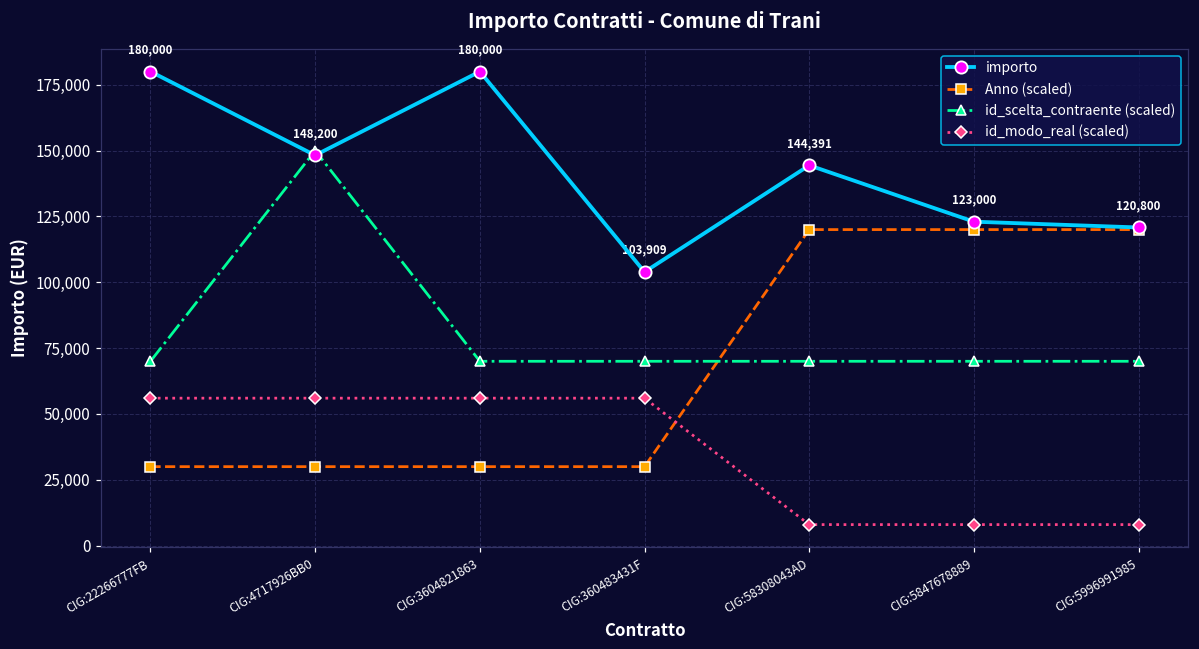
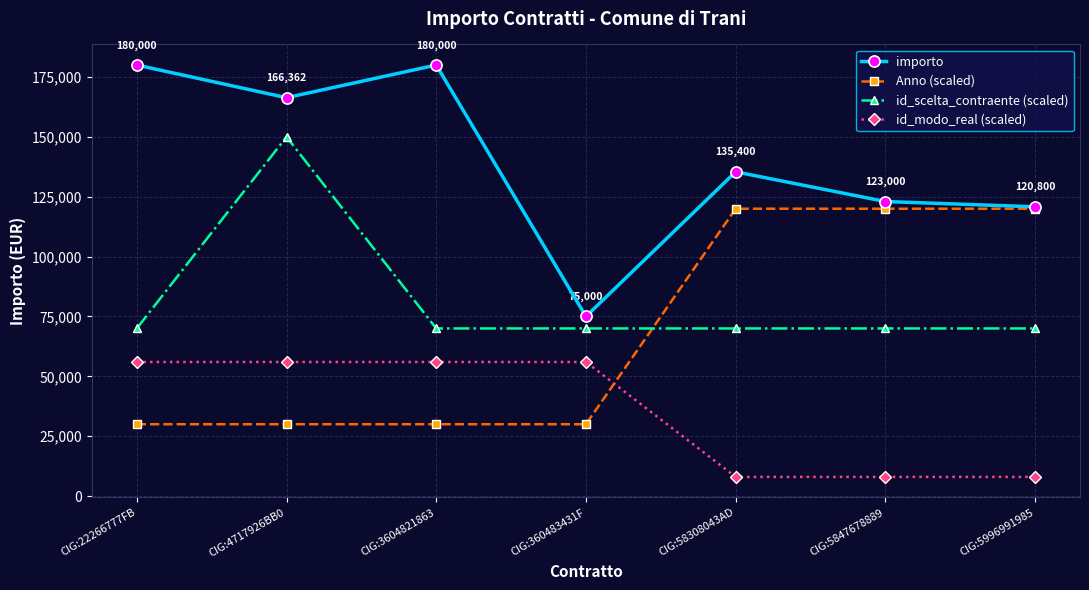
importo, CIG:4717926BB0: 148,200 -> 166,362
importo, CIG:360483431F: 103,909 -> 75,000
importo, CIG:58308043AD: 144,391 -> 135,400
